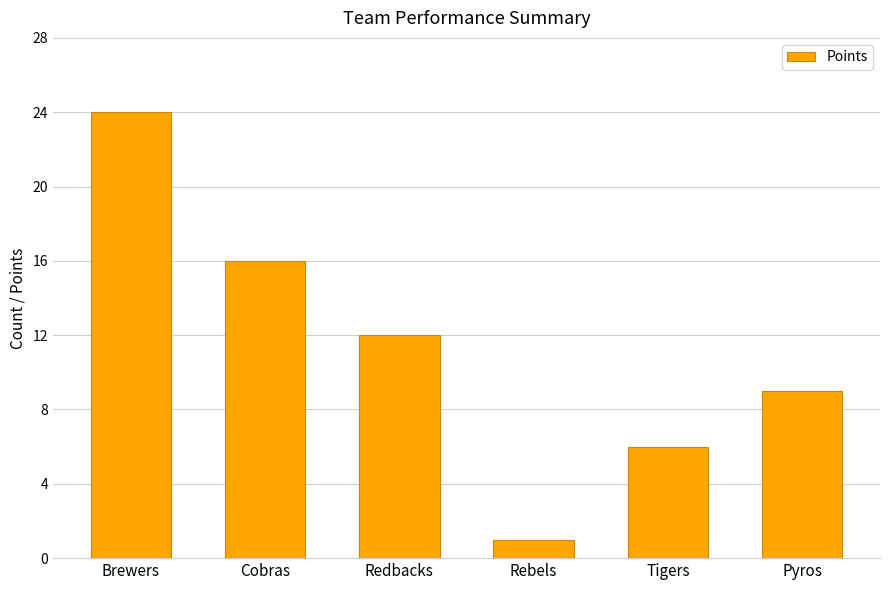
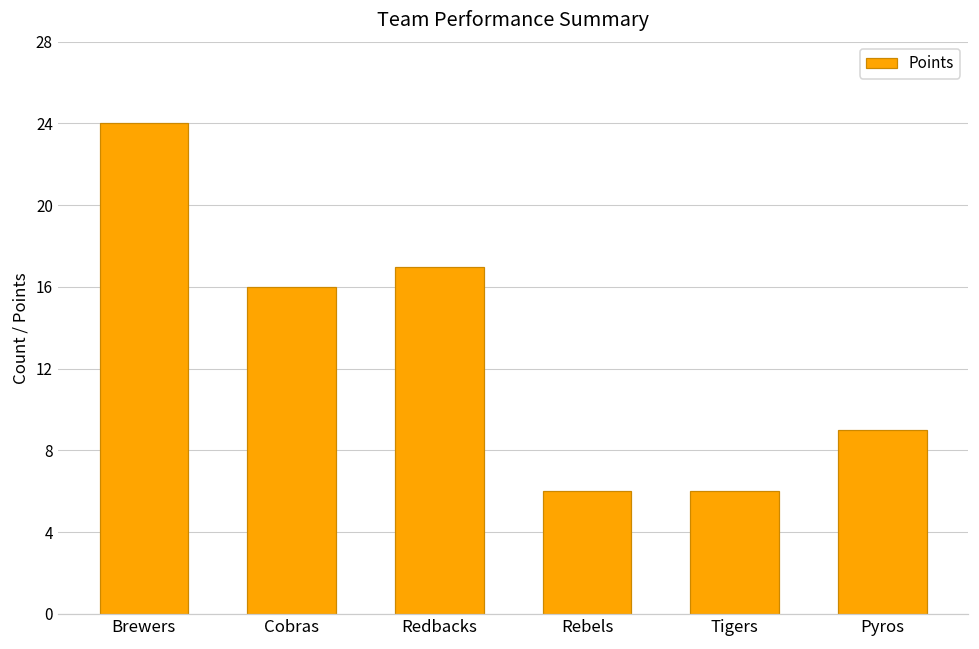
Redbacks: 12 -> 17
Rebels: 1 -> 6
